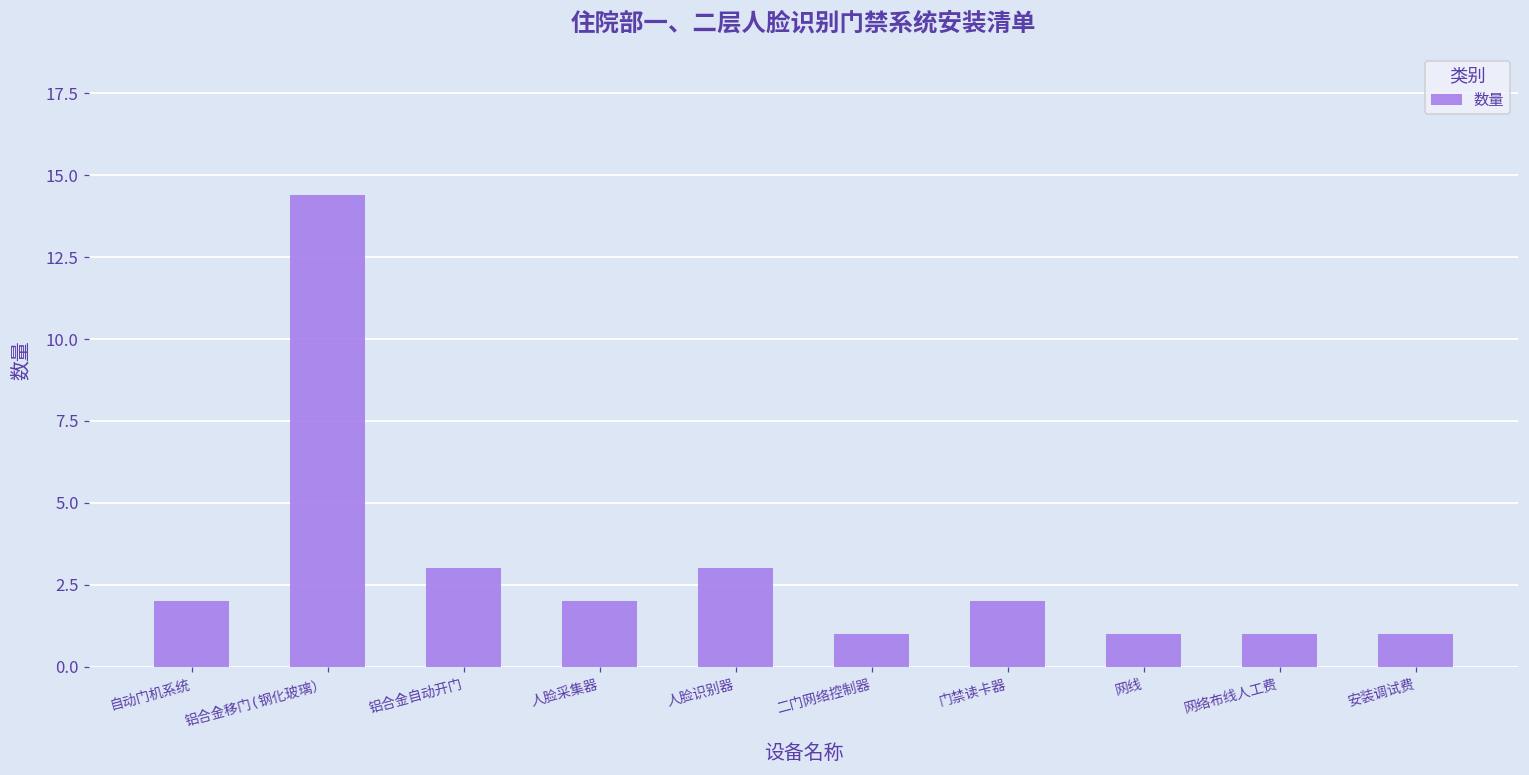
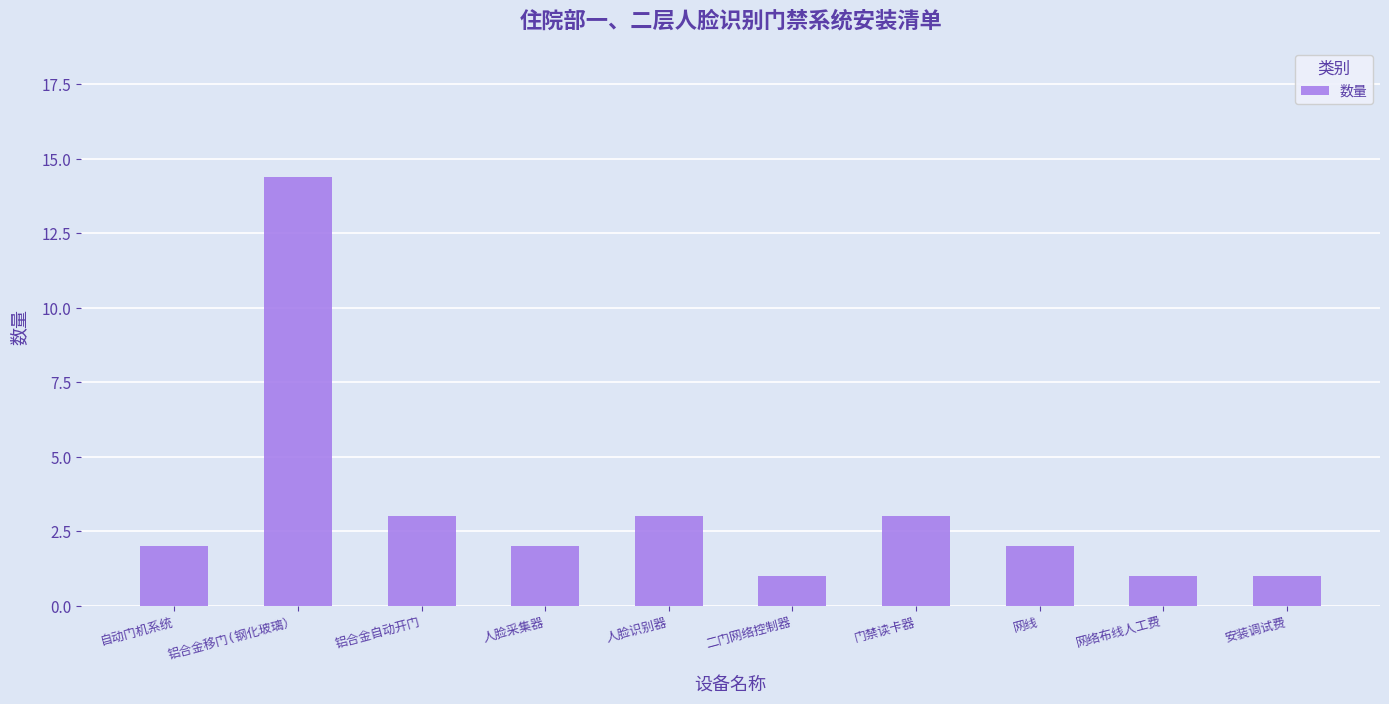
门禁读卡器: 2 -> 3
网线: 1 -> 2
